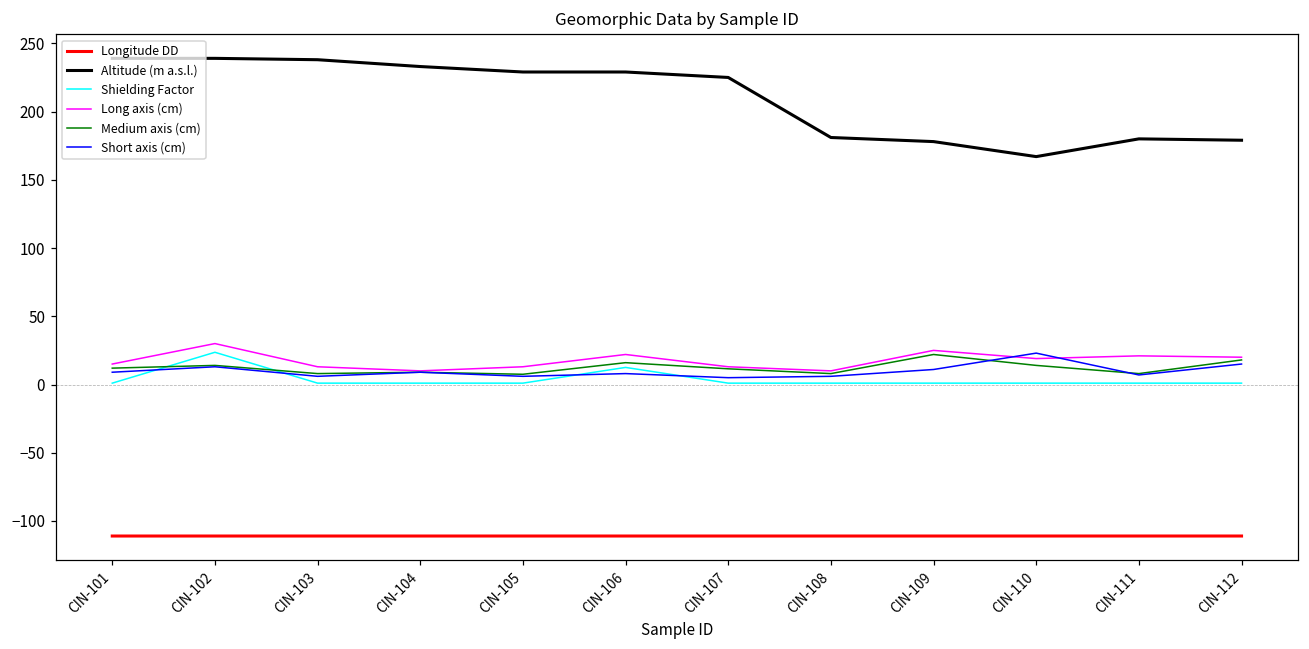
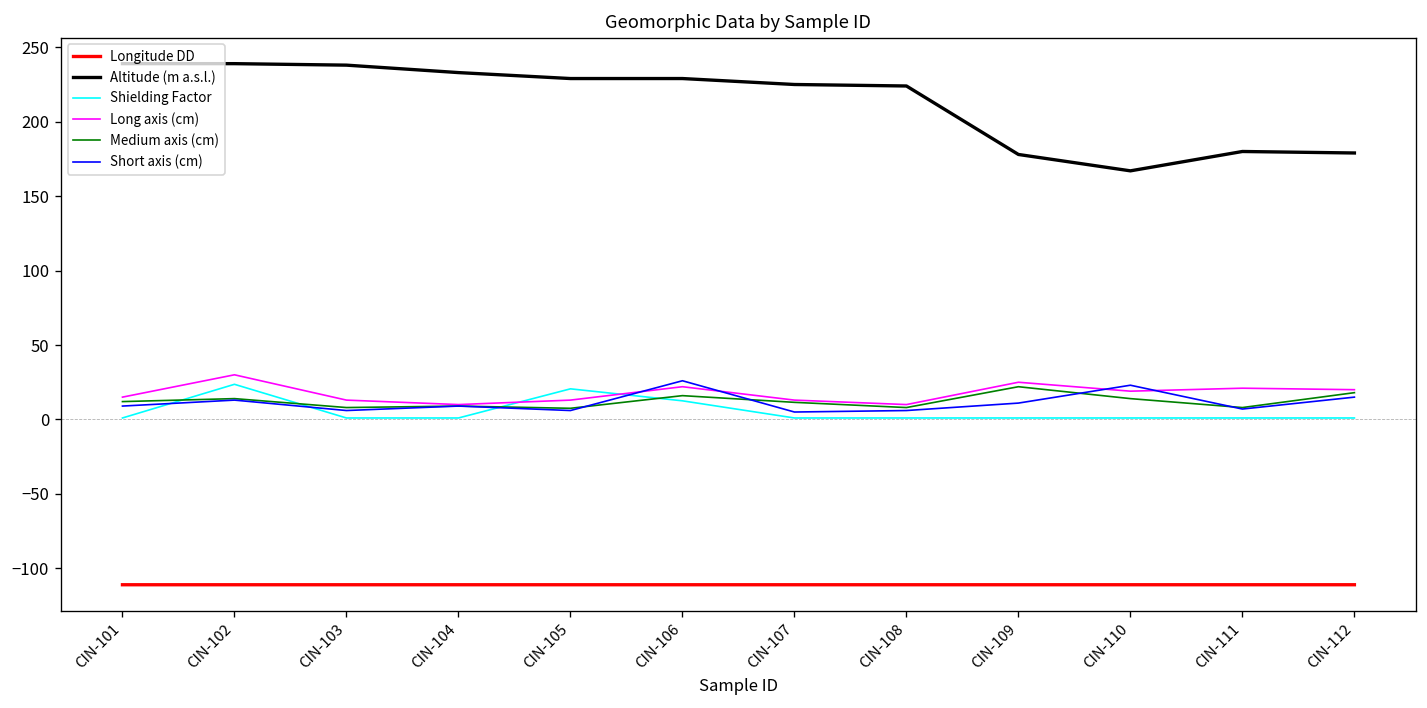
Shielding Factor, CIN-105: 1 -> 21
Short axis (cm), CIN-106: 8 -> 26
Altitude (m a.s.l.), CIN-108: 181 -> 224
